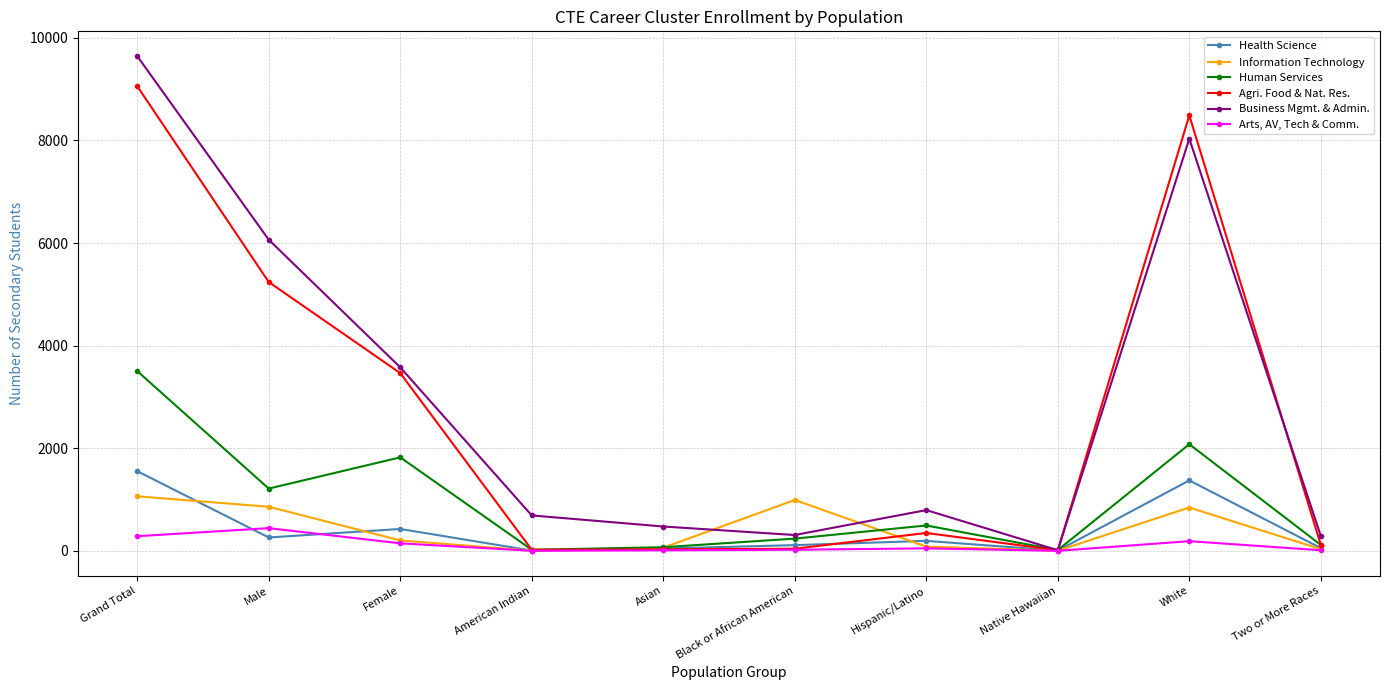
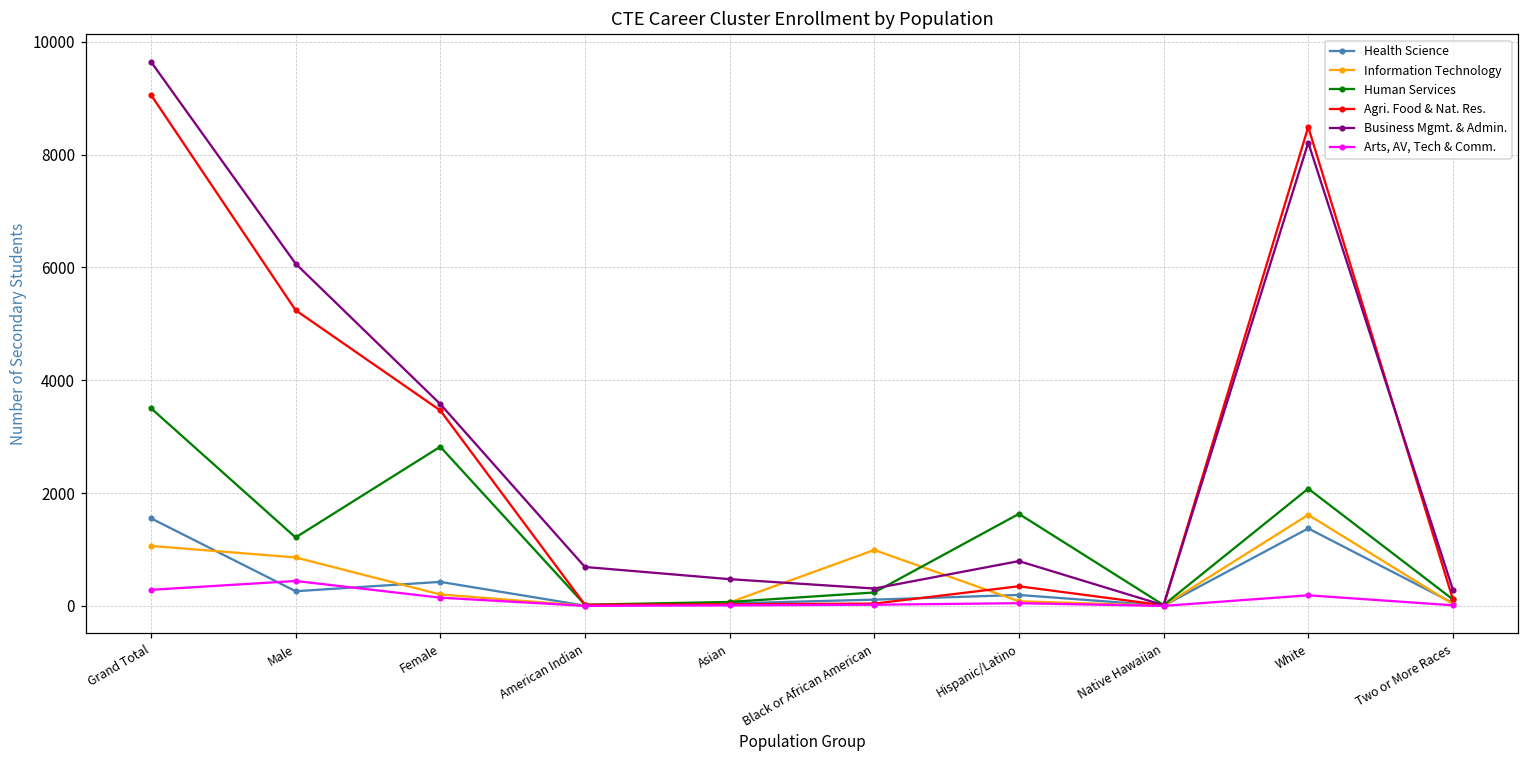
Human Services, Female: 1800 -> 2800
Human Services, Hispanic/Latino: 500 -> 1600
Information Technology, White: 800 -> 1600
Business Mgmt. & Admin., White: 8000 -> 8200
